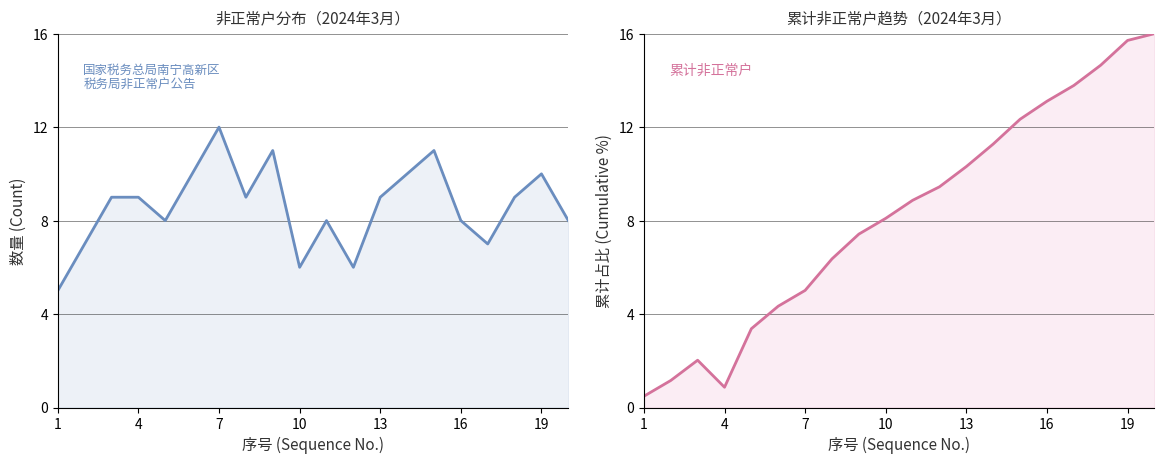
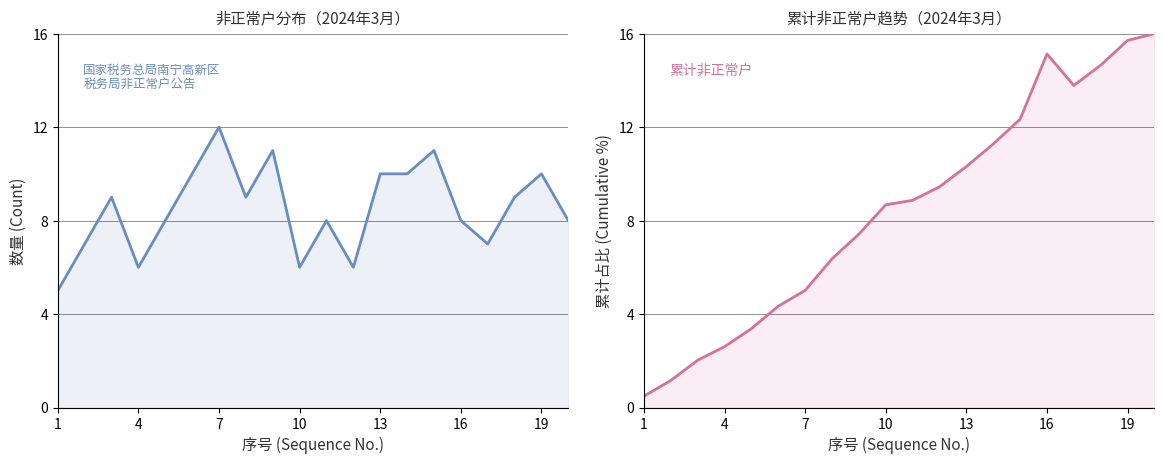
非正常户分布（2024年3月）, 4: 9 -> 6
非正常户分布（2024年3月）, 13: 9 -> 10
累计非正常户趋势（2024年3月）, 4: 0.9 -> 2.6
累计非正常户趋势（2024年3月）, 10: 8.1 -> 8.7
累计非正常户趋势（2024年3月）, 16: 13.1 -> 15.1
